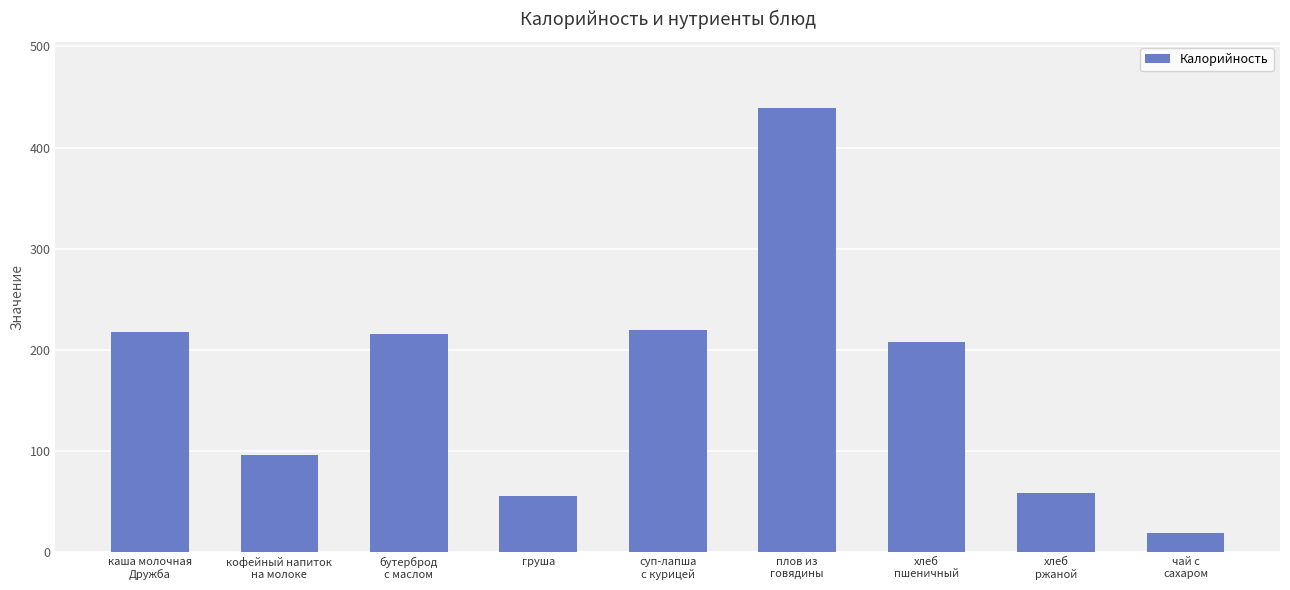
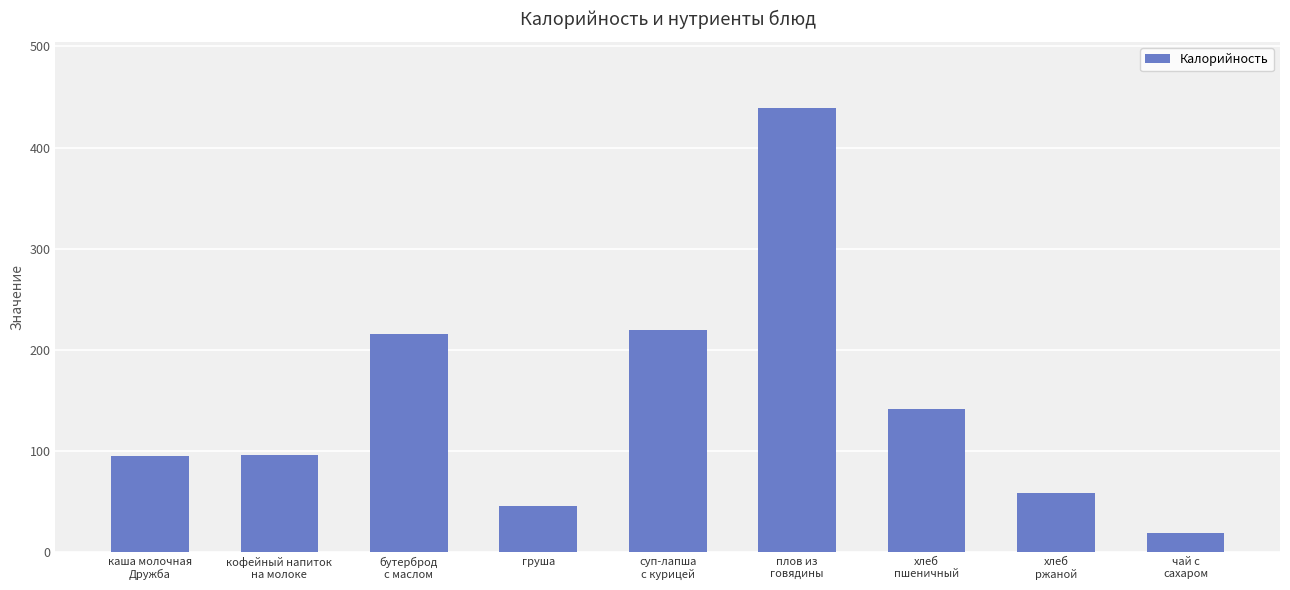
каша молочная Дружба: 218 -> 95
груша: 56 -> 46
хлеб пшеничный: 208 -> 142
